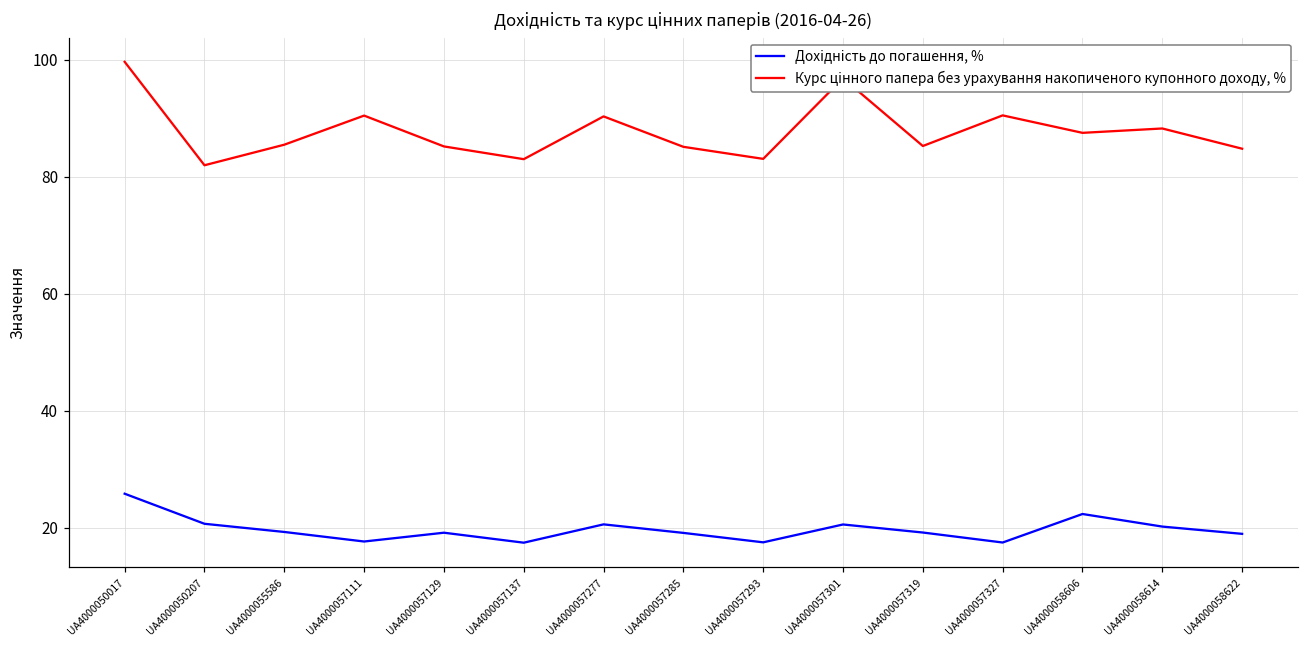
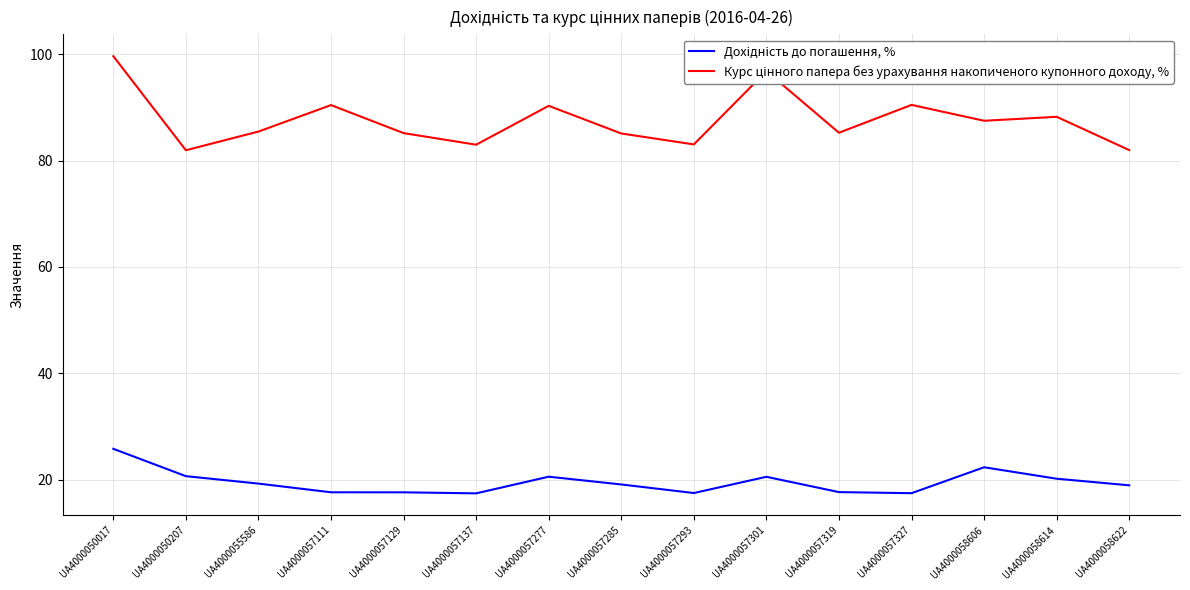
Дохідність до погашення, %, UA4000057129: 19 -> 18
Дохідність до погашення, %, UA4000057319: 19 -> 18
Курс цінного папера без урахування накопиченого купонного доходу, %, UA4000058622: 85 -> 82
